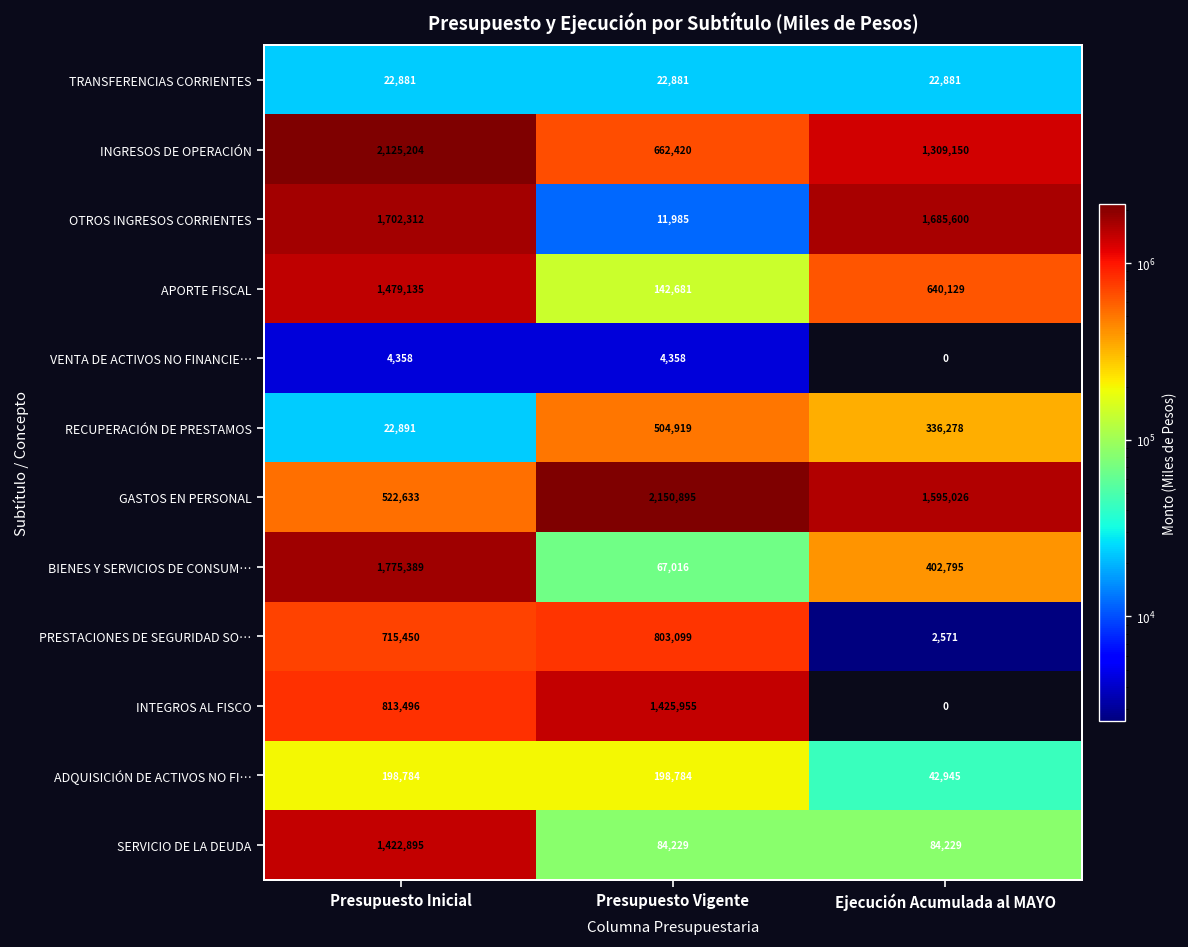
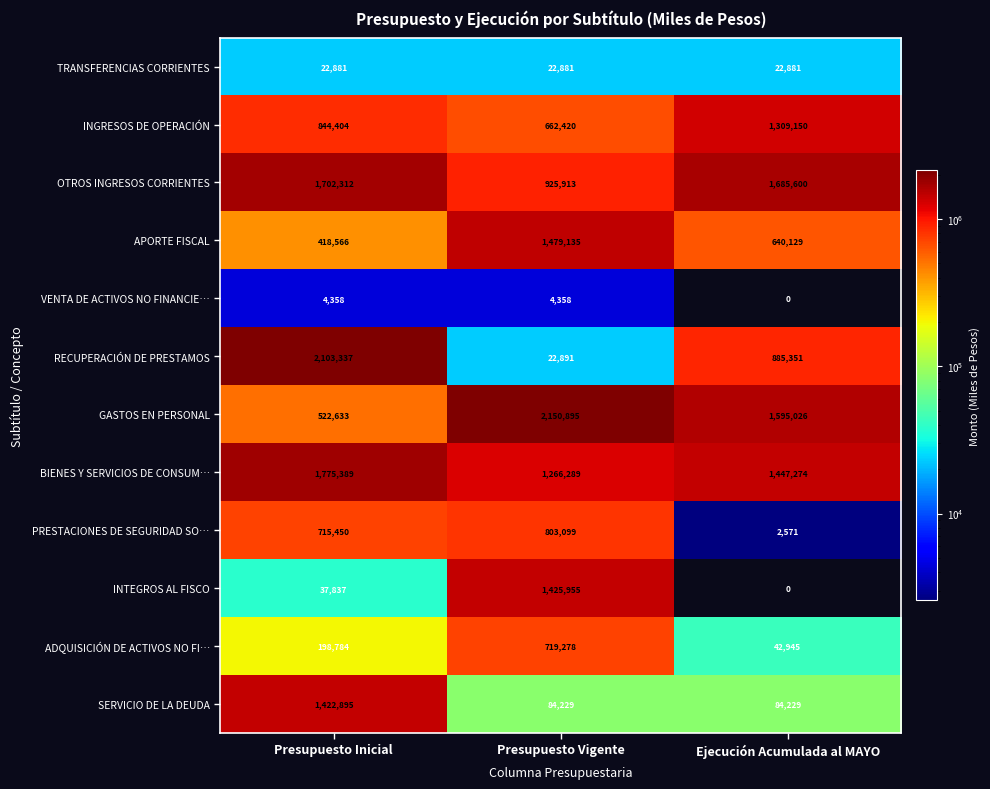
INGRESOS DE OPERACIÓN, Presupuesto Inicial: 2,125,204 -> 844,404
OTROS INGRESOS CORRIENTES, Presupuesto Vigente: 11,985 -> 925,913
APORTE FISCAL, Presupuesto Inicial: 1,479,135 -> 418,566
APORTE FISCAL, Presupuesto Vigente: 142,681 -> 1,479,135
RECUPERACIÓN DE PRESTAMOS, Presupuesto Inicial: 22,891 -> 2,103,337
RECUPERACIÓN DE PRESTAMOS, Presupuesto Vigente: 504,919 -> 22,891
RECUPERACIÓN DE PRESTAMOS, Ejecución Acumulada al MAYO: 336,278 -> 885,351
BIENES Y SERVICIOS DE CONSUM…, Presupuesto Vigente: 67,016 -> 1,266,289
BIENES Y SERVICIOS DE CONSUM…, Ejecución Acumulada al MAYO: 402,795 -> 1,447,274
INTEGROS AL FISCO, Presupuesto Inicial: 813,496 -> 37,837
ADQUISICIÓN DE ACTIVOS NO FI…, Presupuesto Vigente: 198,784 -> 719,278
